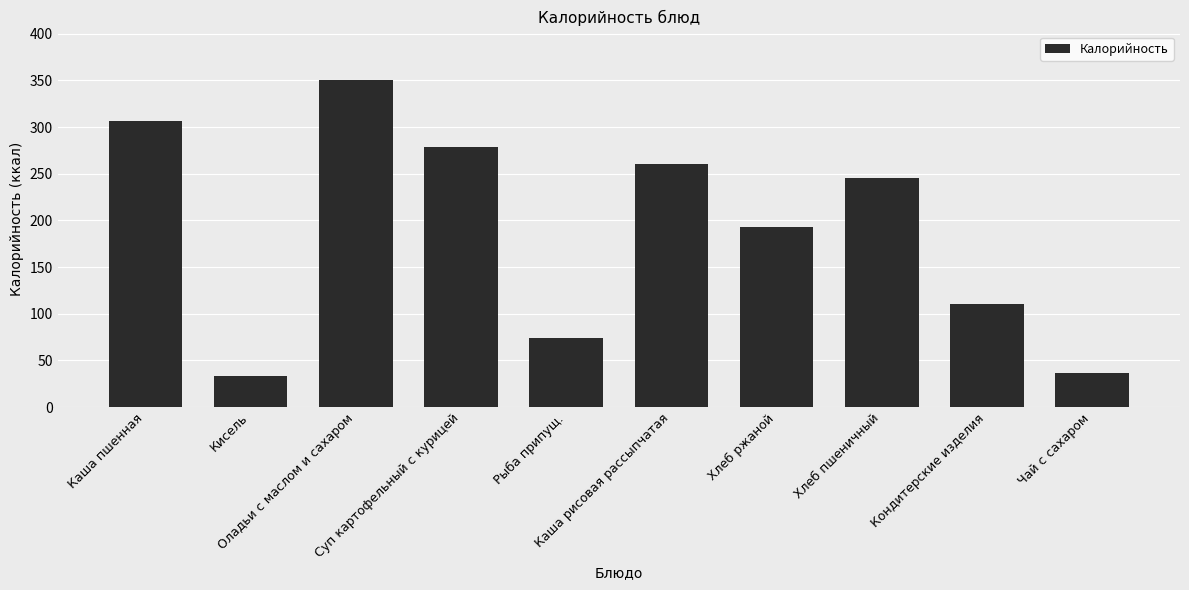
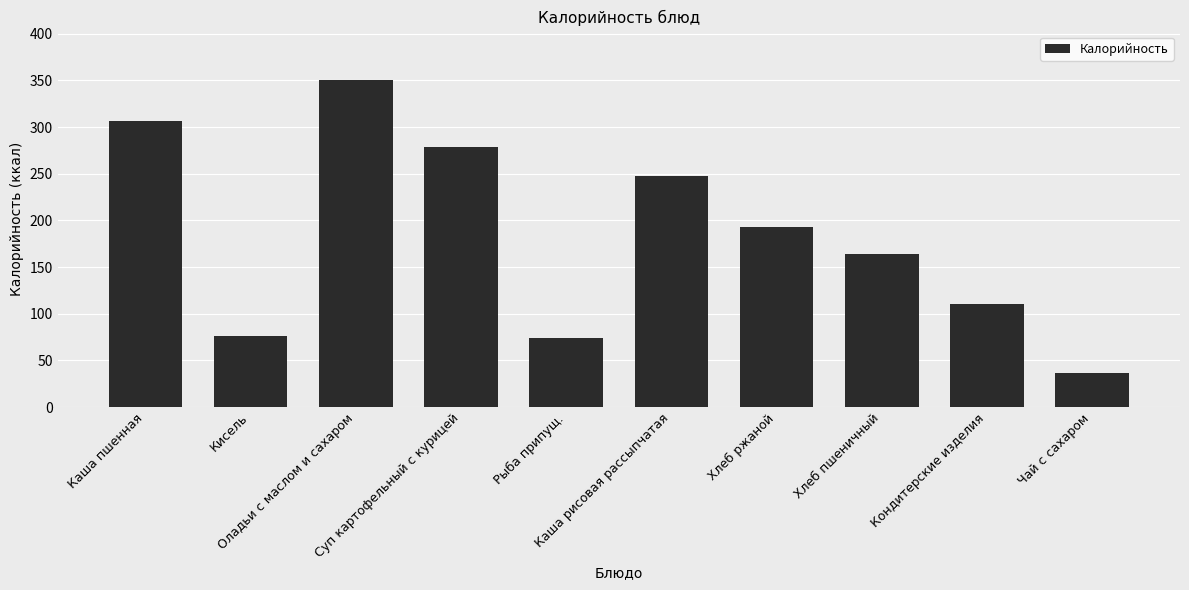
Кисель: 30 -> 80
Каша рисовая рассыпчатая: 260 -> 250
Хлеб пшеничный: 250 -> 160
